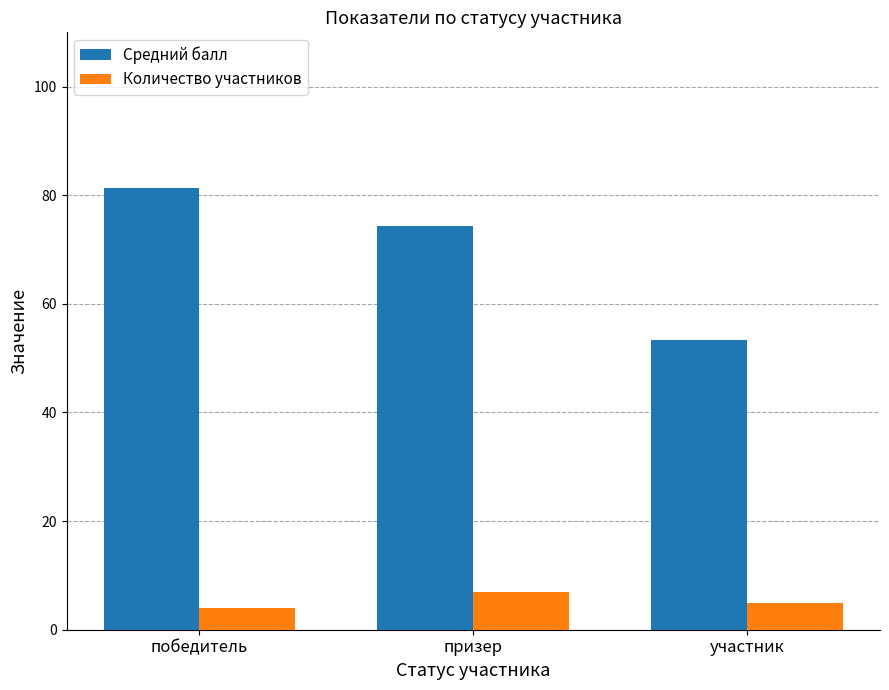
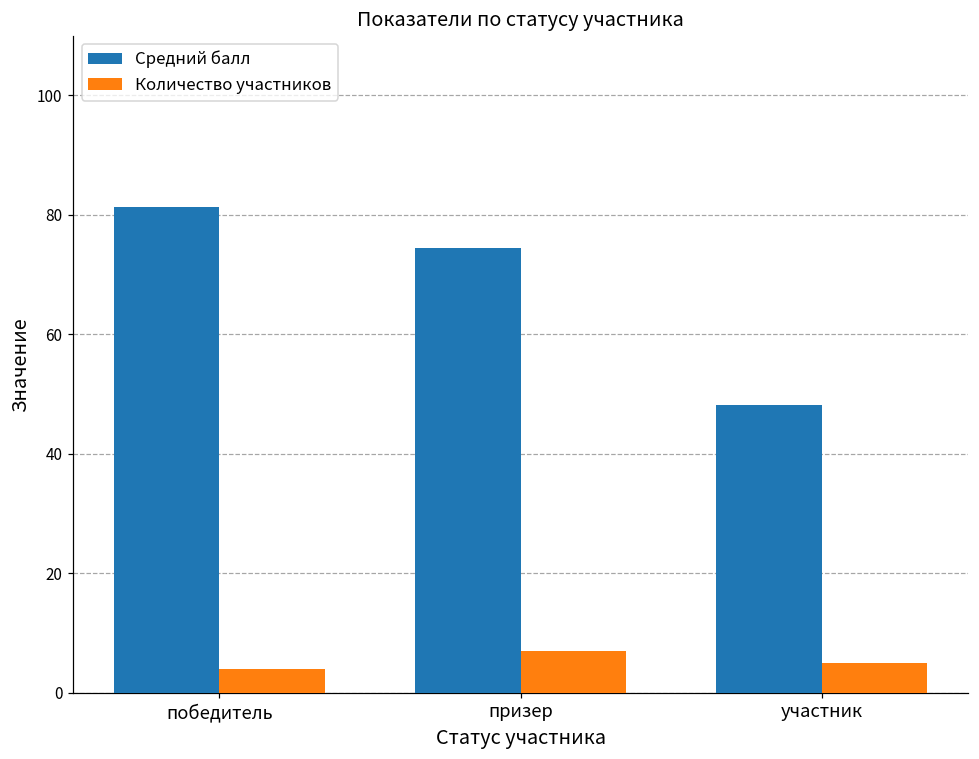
Средний балл, участник: 53 -> 48
